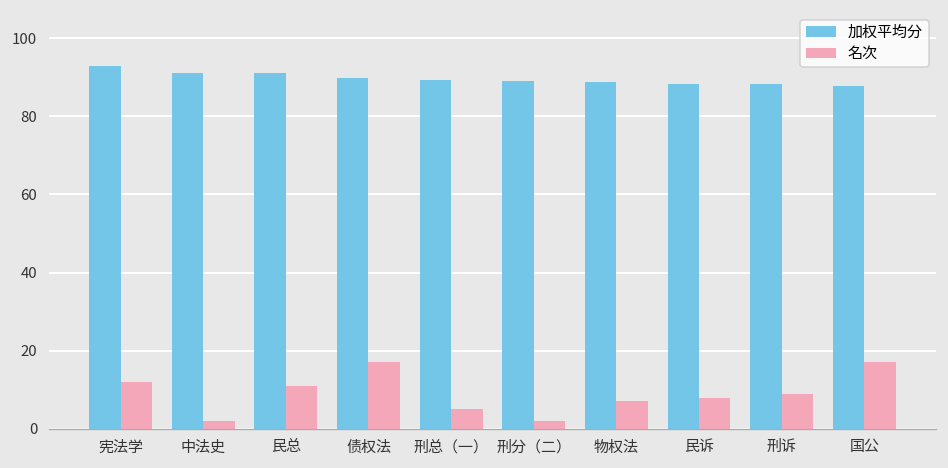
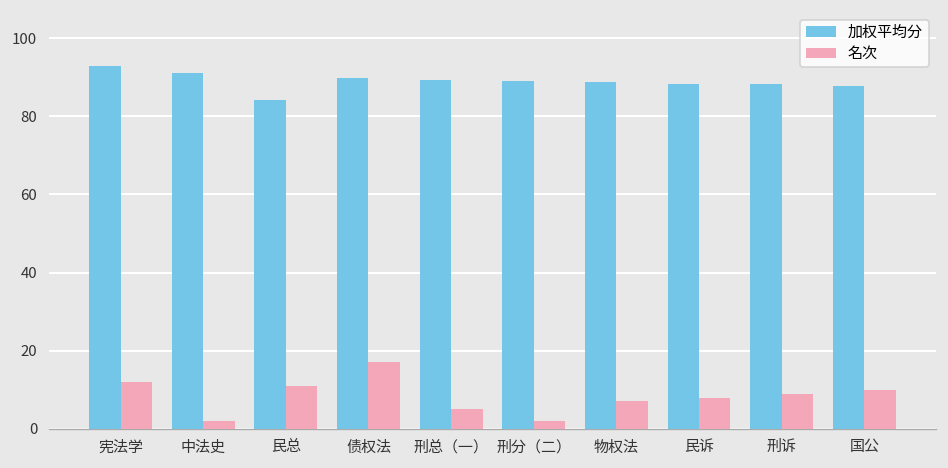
加权平均分, 民总: 91 -> 84
名次, 国公: 17 -> 10
